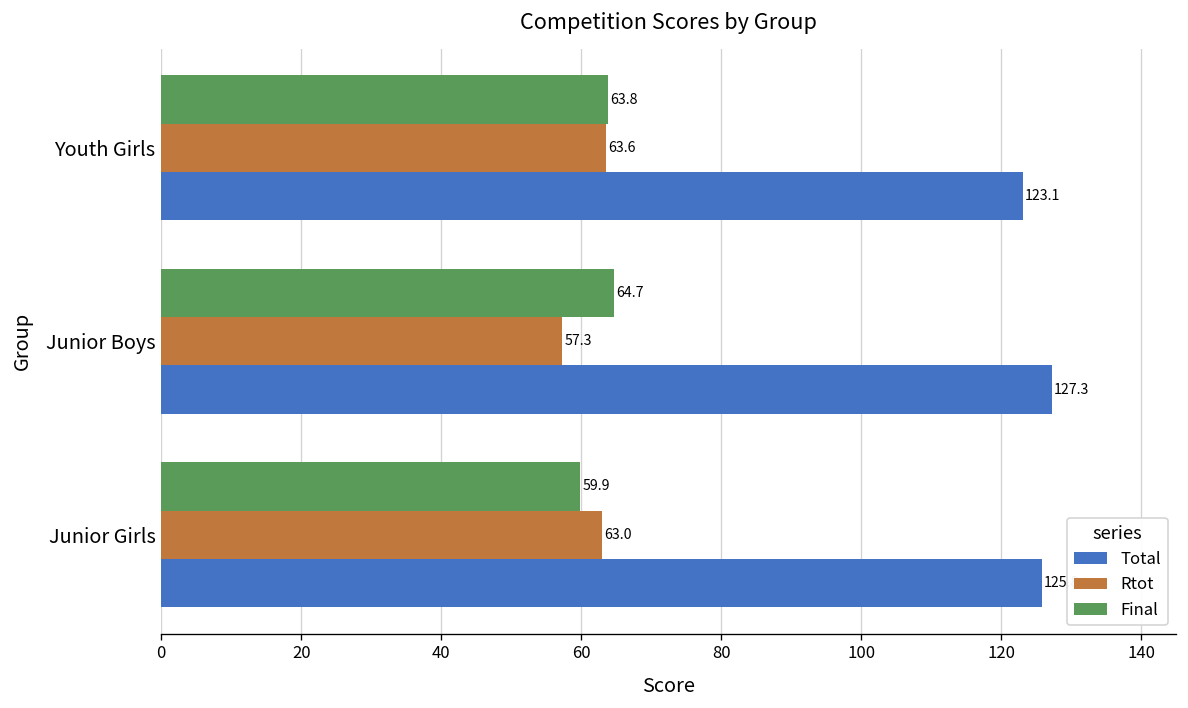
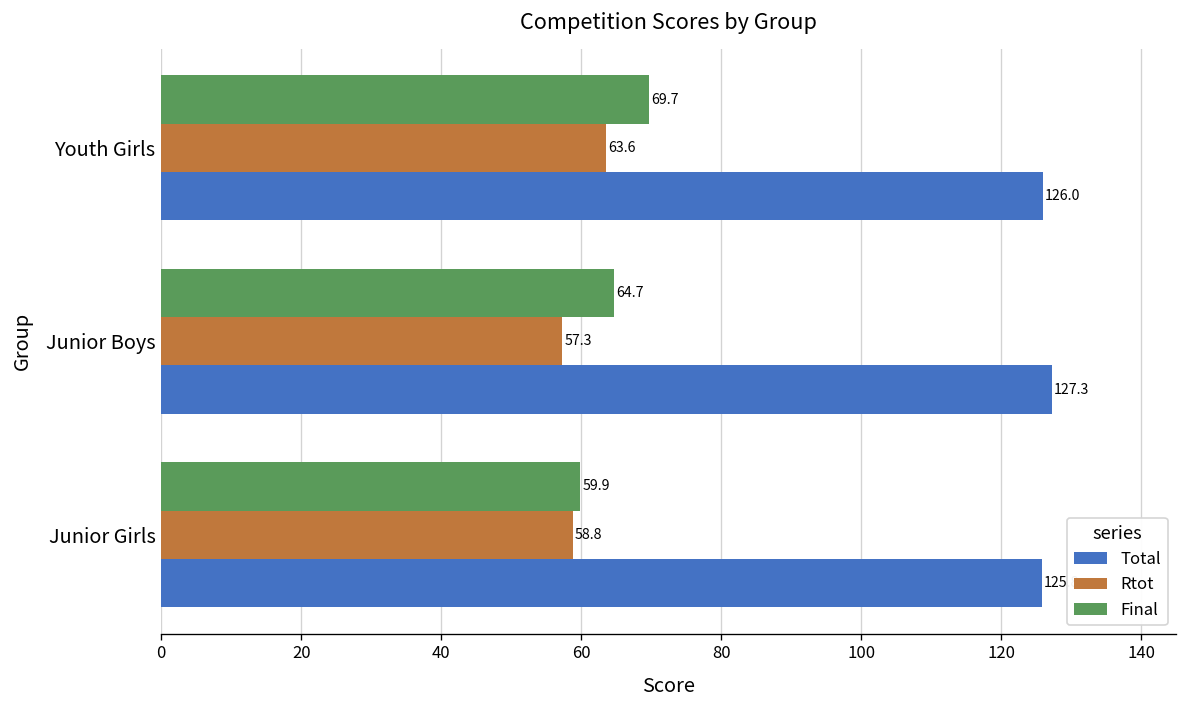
Final, Youth Girls: 63.8 -> 69.7
Total, Youth Girls: 123.1 -> 126.0
Rtot, Junior Girls: 63.0 -> 58.8
